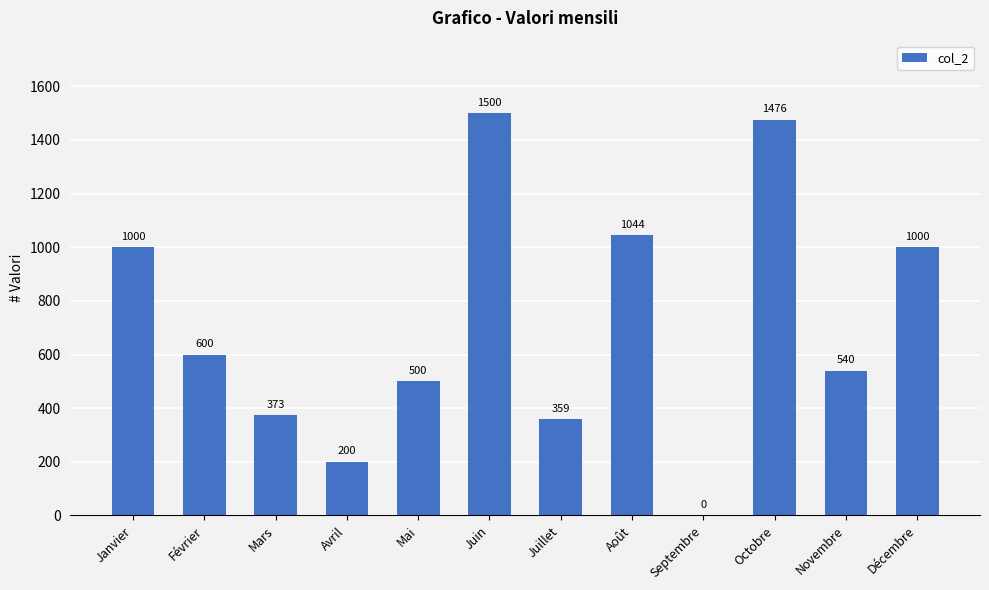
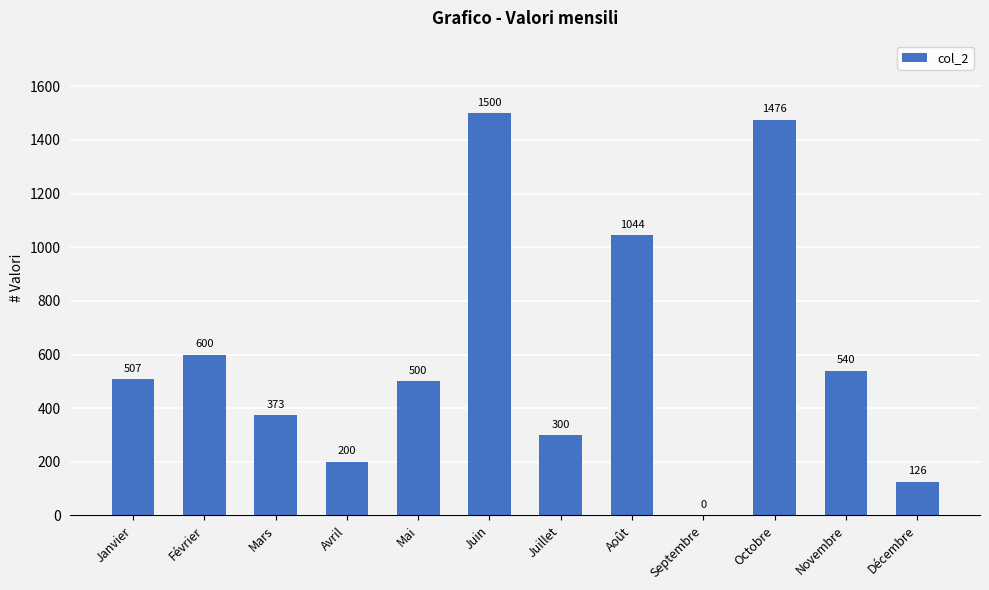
Janvier: 1000 -> 507
Juillet: 359 -> 300
Décembre: 1000 -> 126
